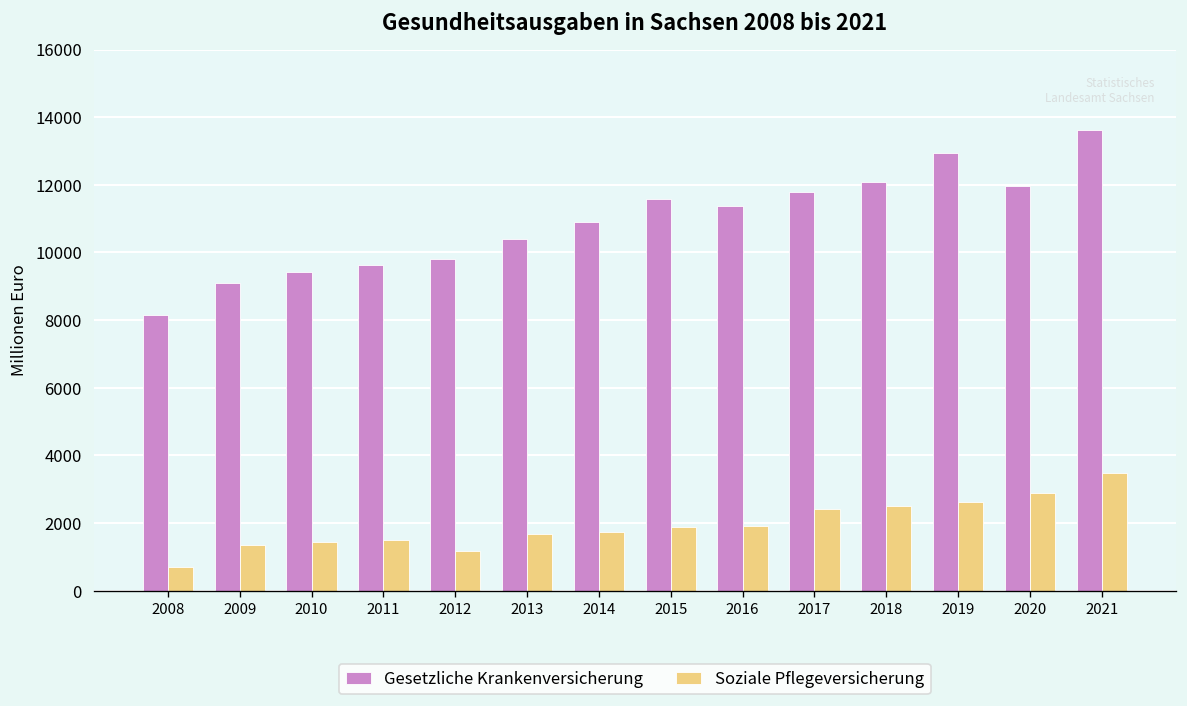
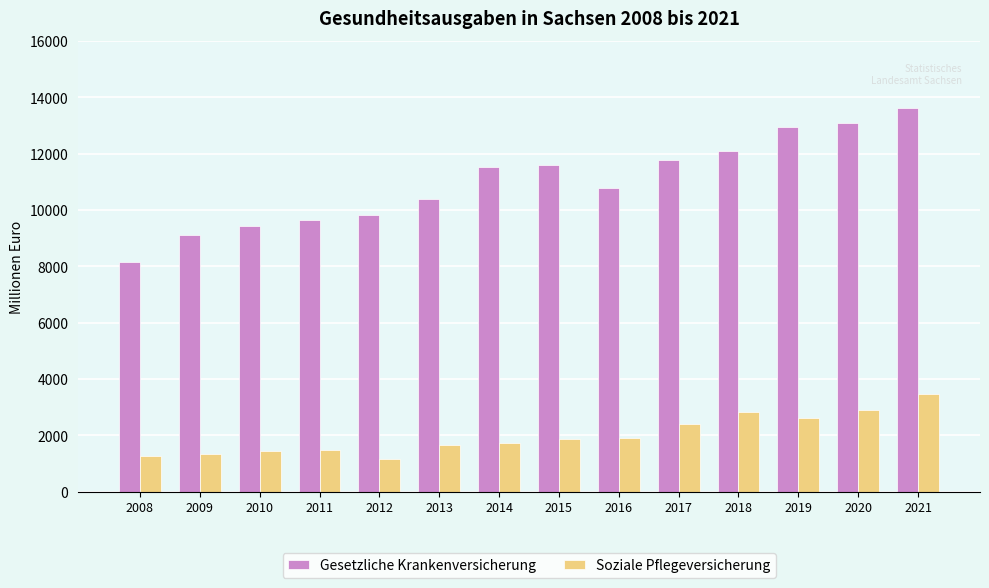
Soziale Pflegeversicherung, 2008: 700 -> 1300
Gesetzliche Krankenversicherung, 2014: 10900 -> 11500
Gesetzliche Krankenversicherung, 2016: 11400 -> 10800
Soziale Pflegeversicherung, 2018: 2500 -> 2800
Gesetzliche Krankenversicherung, 2020: 12000 -> 13100
